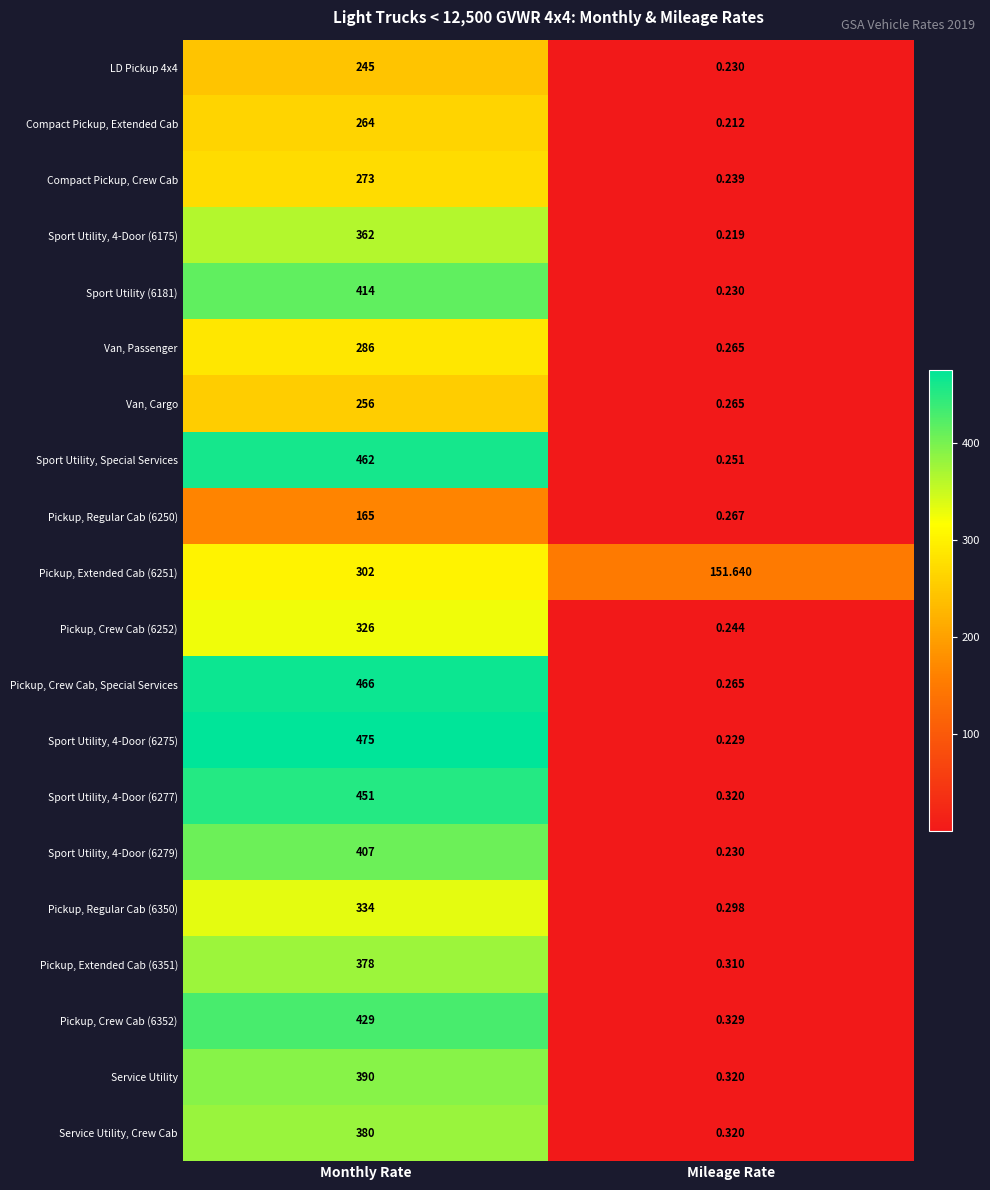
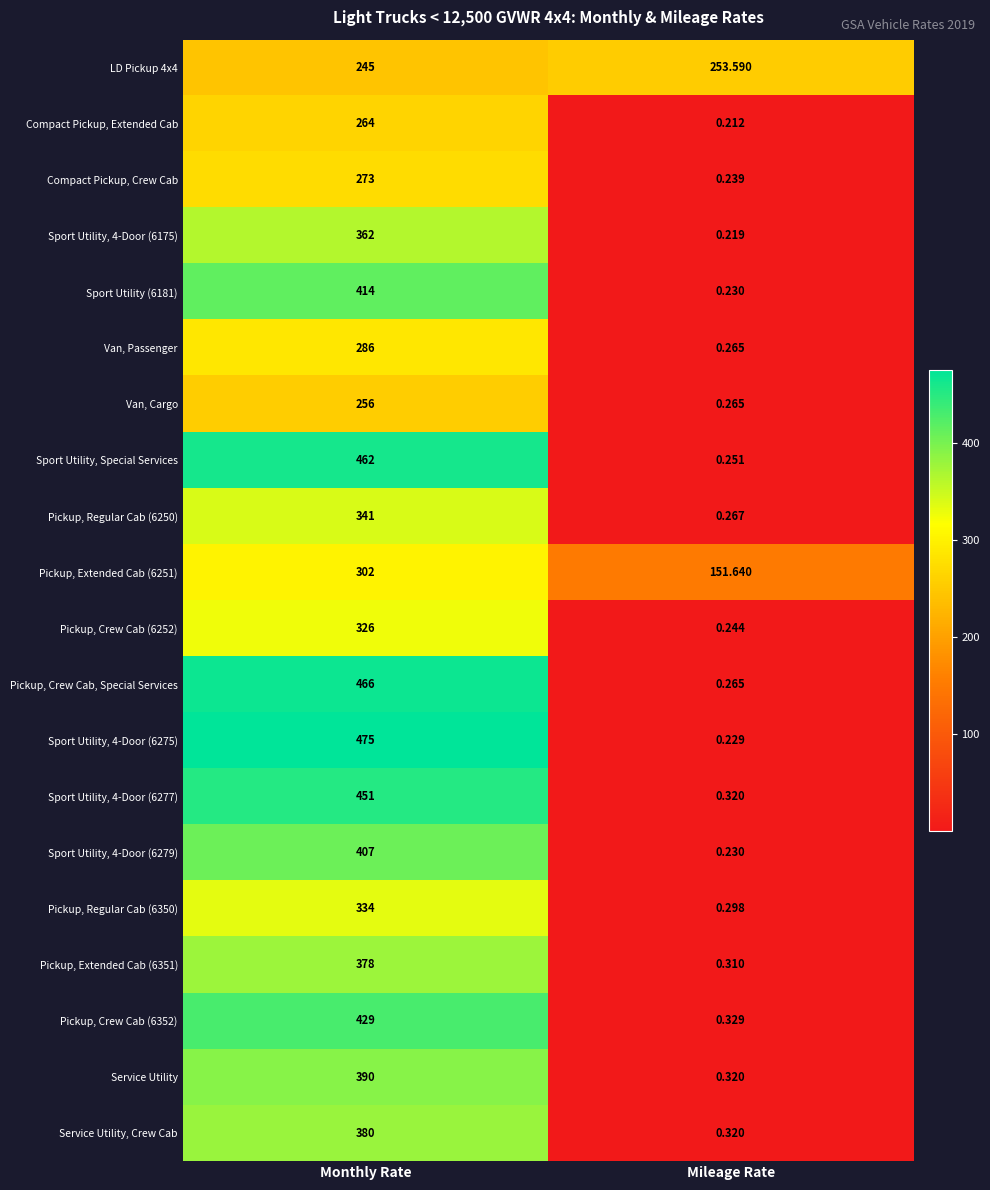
LD Pickup 4x4, Mileage Rate: 0.230 -> 253.590
Pickup, Regular Cab (6250), Monthly Rate: 165 -> 341
